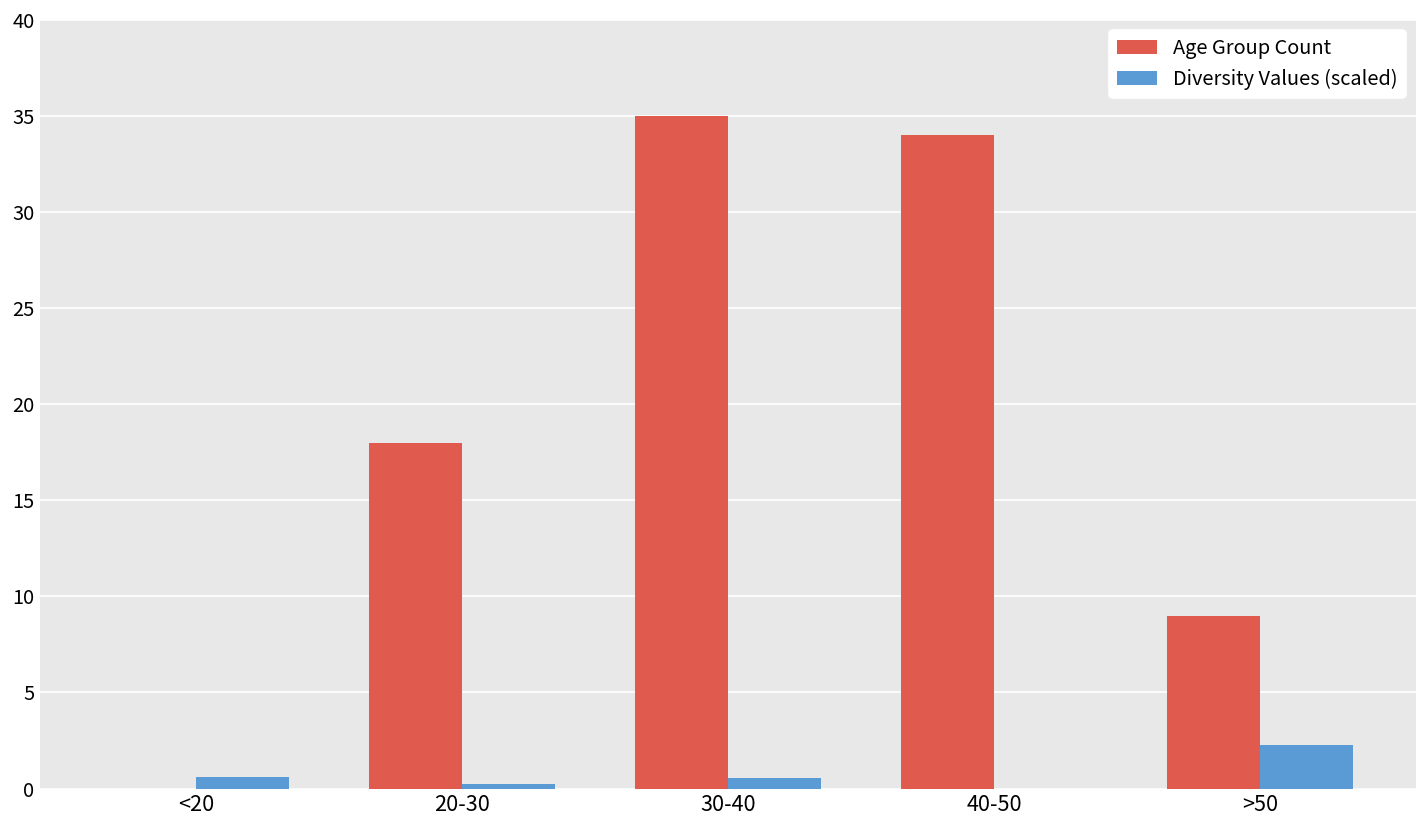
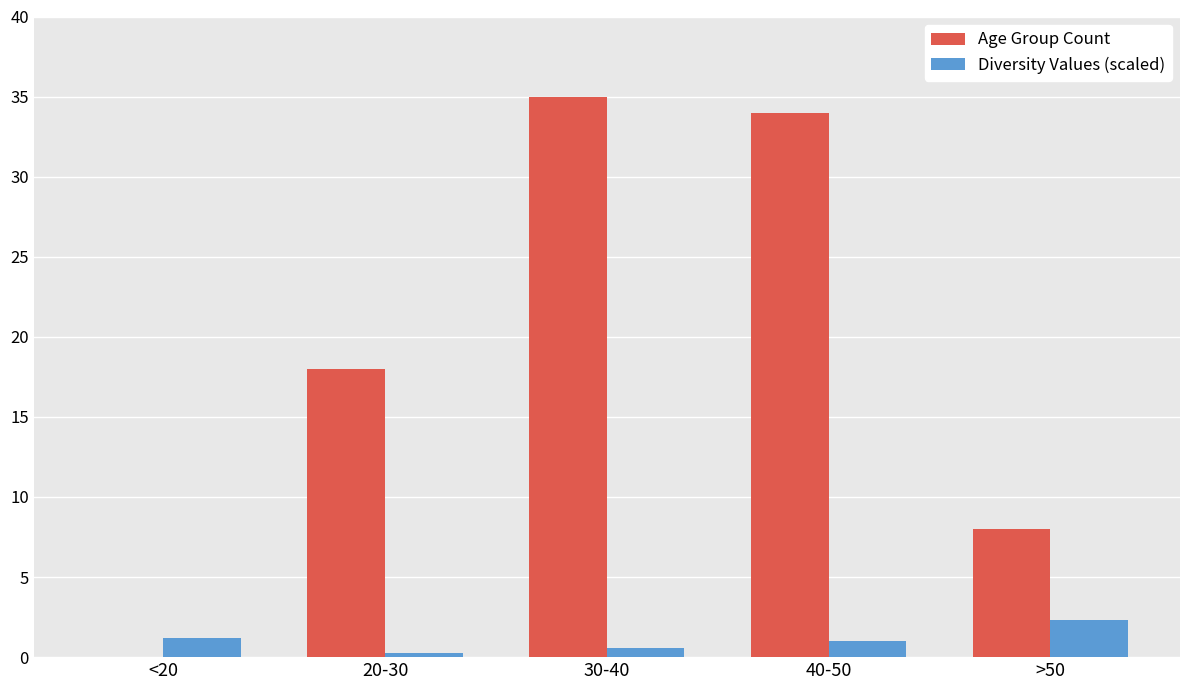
Diversity Values (scaled), <20: 0.6 -> 1.2
Diversity Values (scaled), 40-50: 0 -> 1
Age Group Count, >50: 9 -> 8
